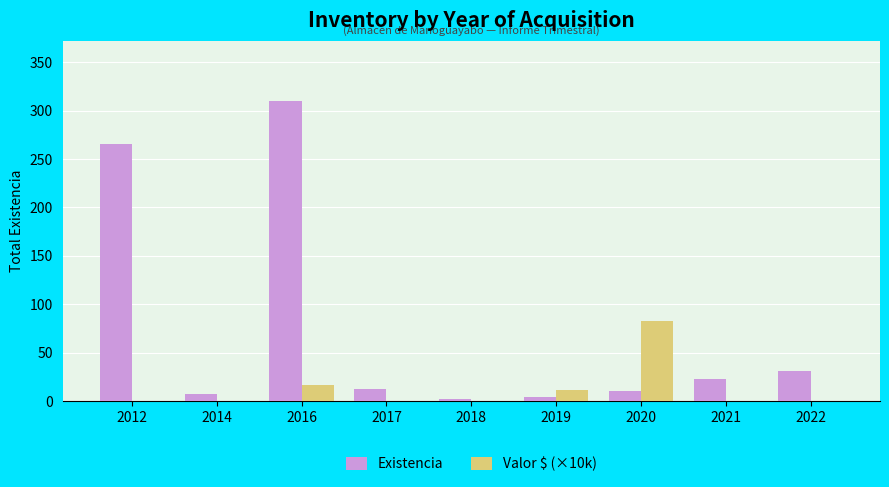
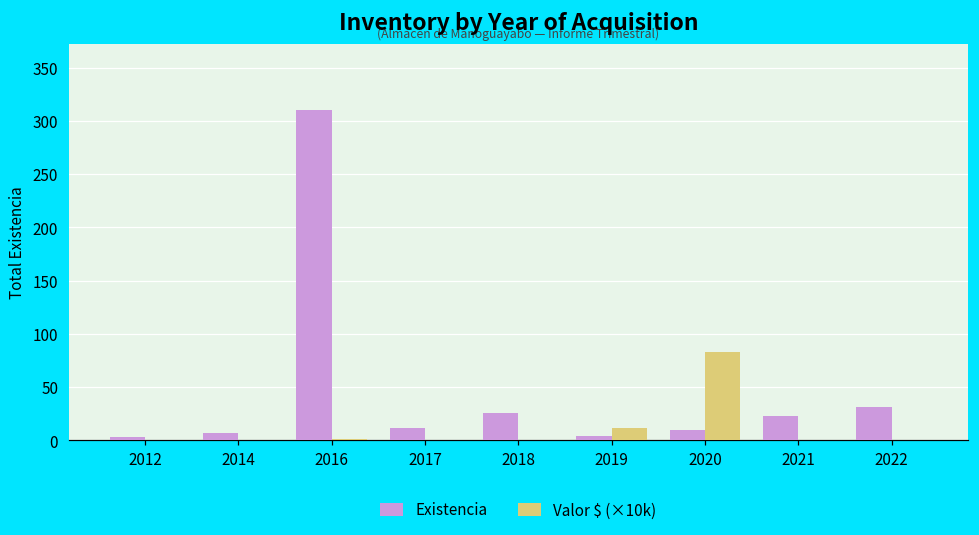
Existencia, 2012: 270 -> 0
Valor $ (×10k), 2016: 20 -> 0
Existencia, 2018: 0 -> 30
